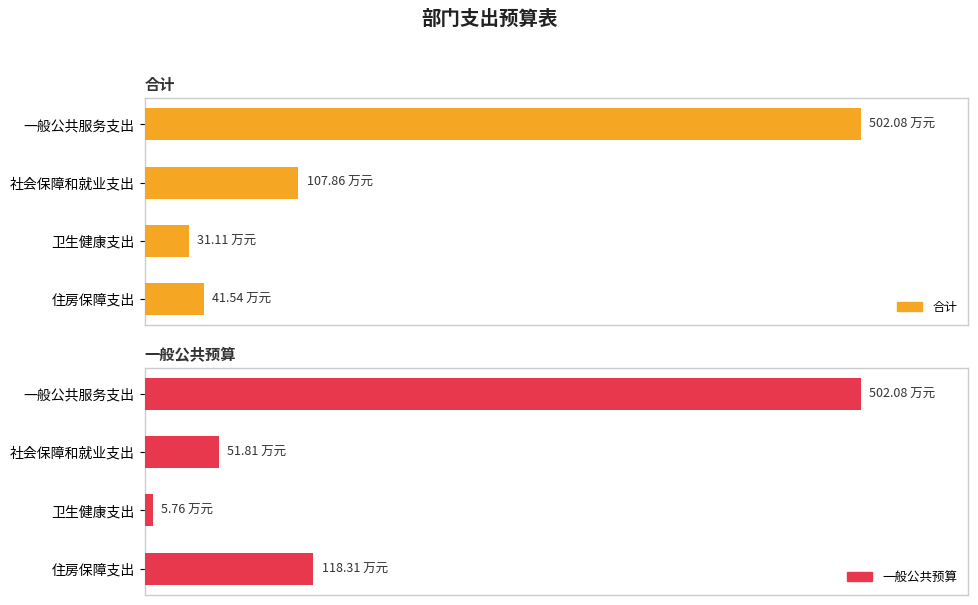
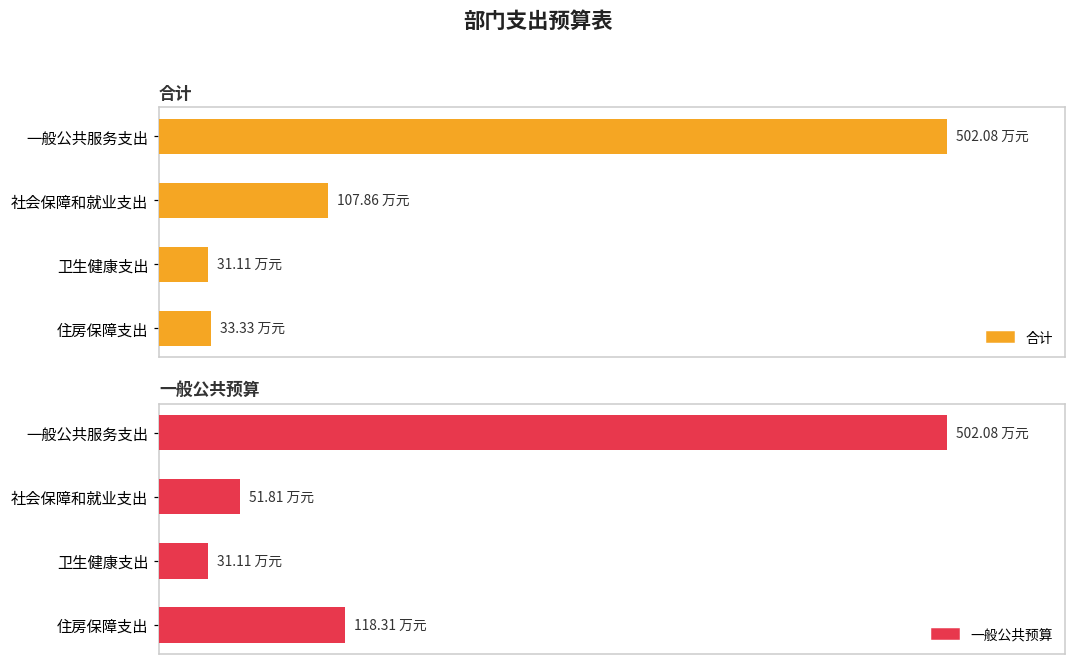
合计, 住房保障支出: 41.54 -> 33.33
一般公共预算, 卫生健康支出: 5.76 -> 31.11
